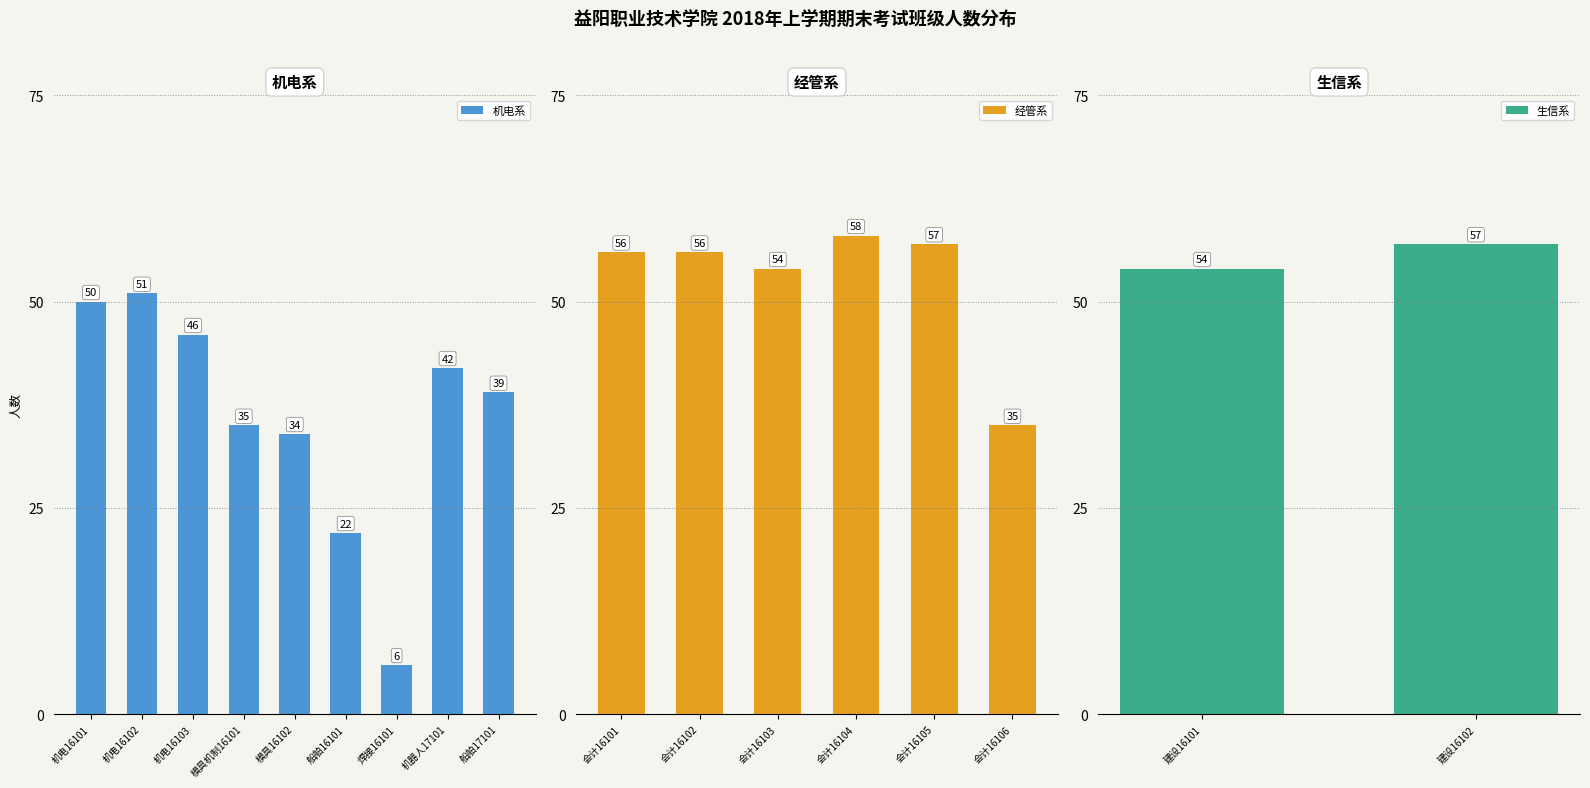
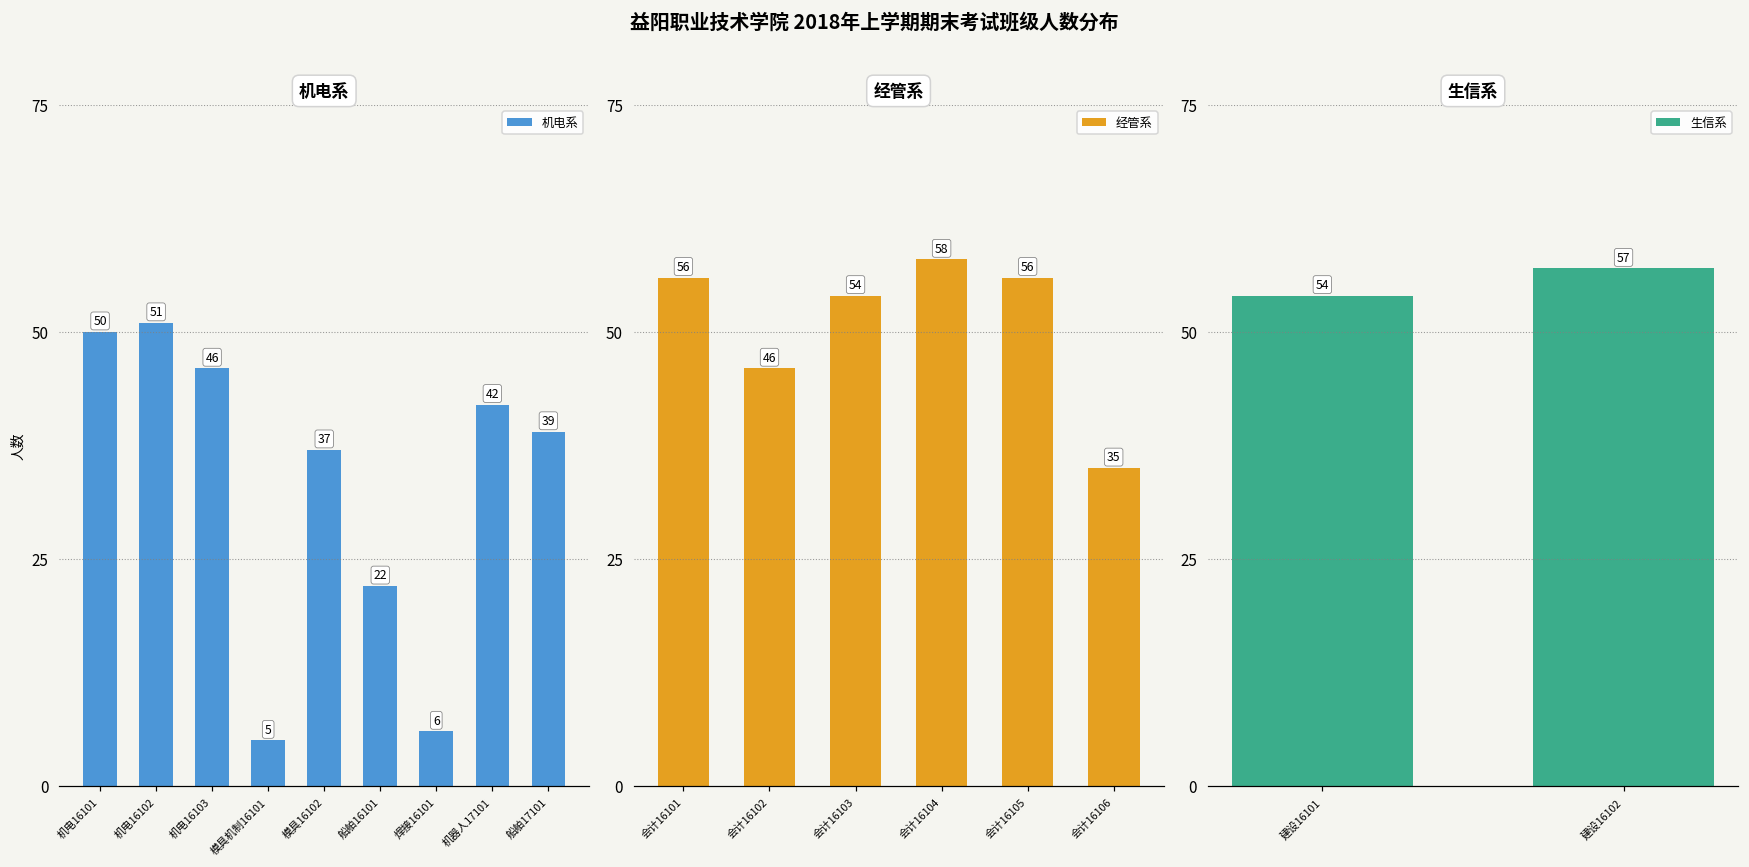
机电系, 模具机制16101: 35 -> 5
机电系, 模具16102: 34 -> 37
经管系, 会计16102: 56 -> 46
经管系, 会计16105: 57 -> 56
